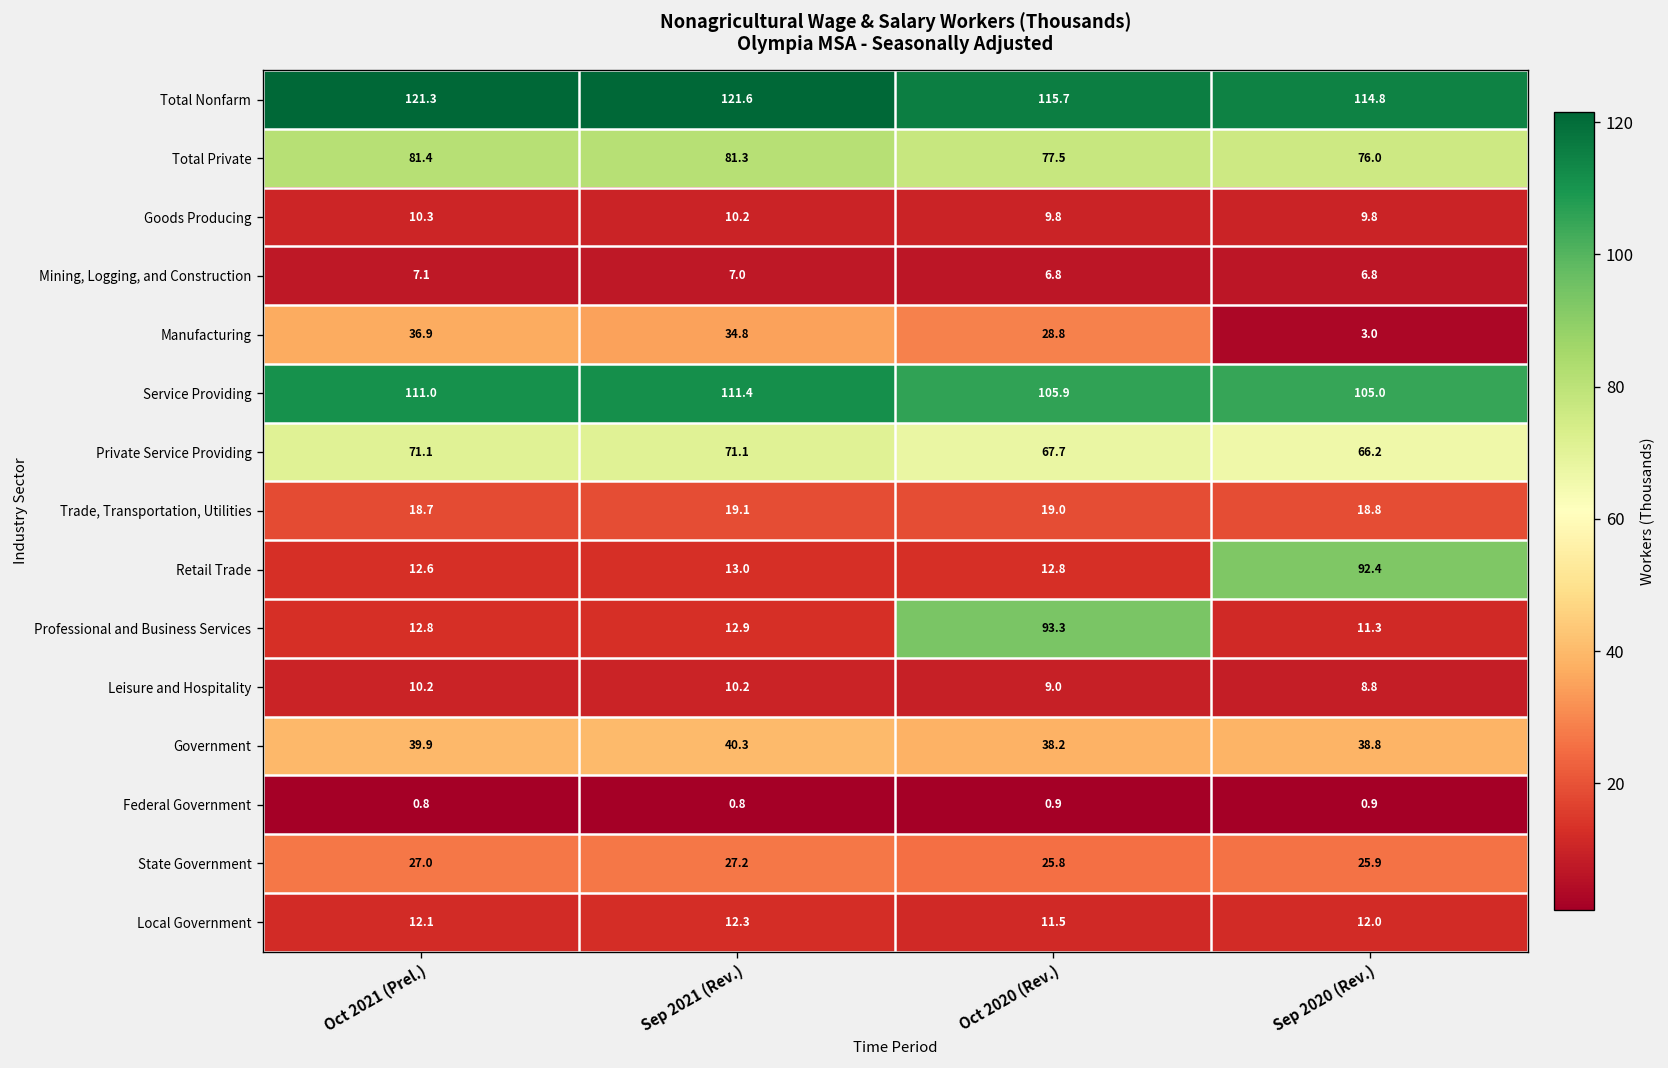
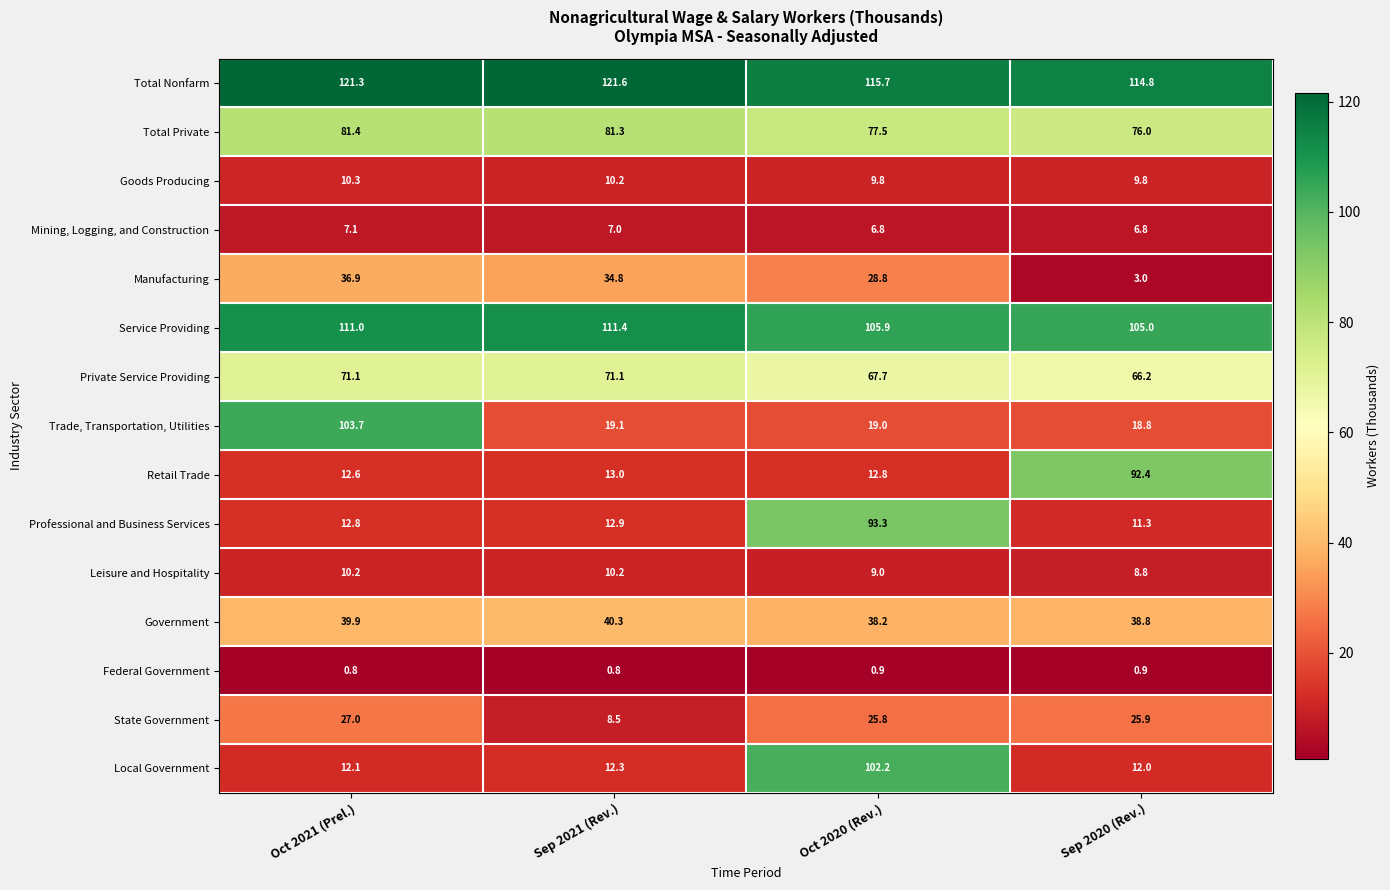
Trade, Transportation, Utilities, Oct 2021 (Prel.): 18.7 -> 103.7
State Government, Sep 2021 (Rev.): 27.2 -> 8.5
Local Government, Oct 2020 (Rev.): 11.5 -> 102.2
